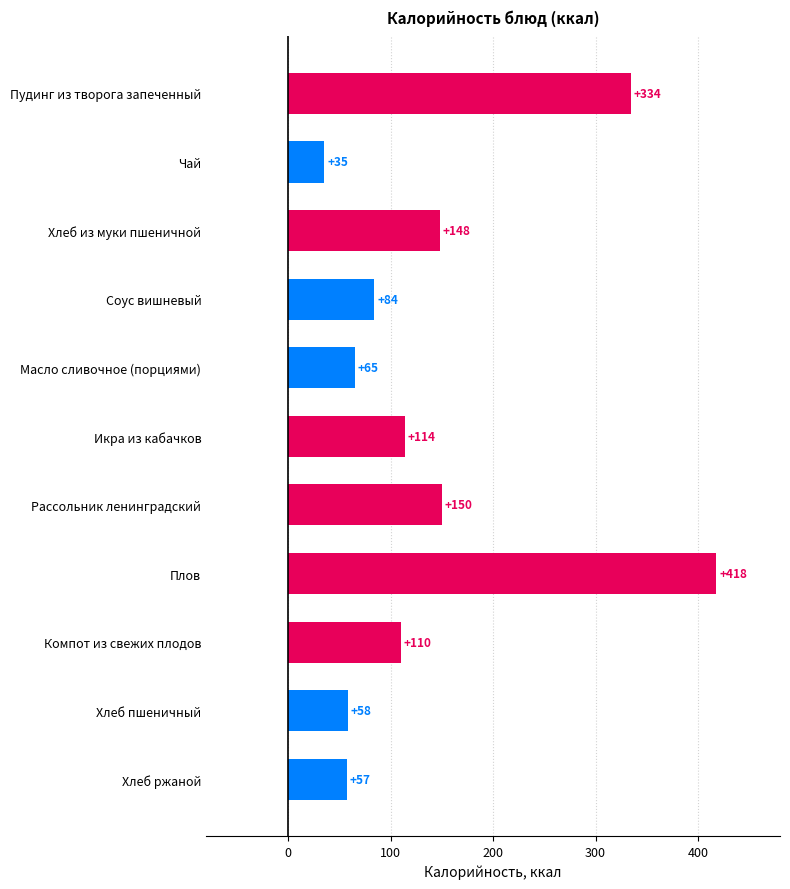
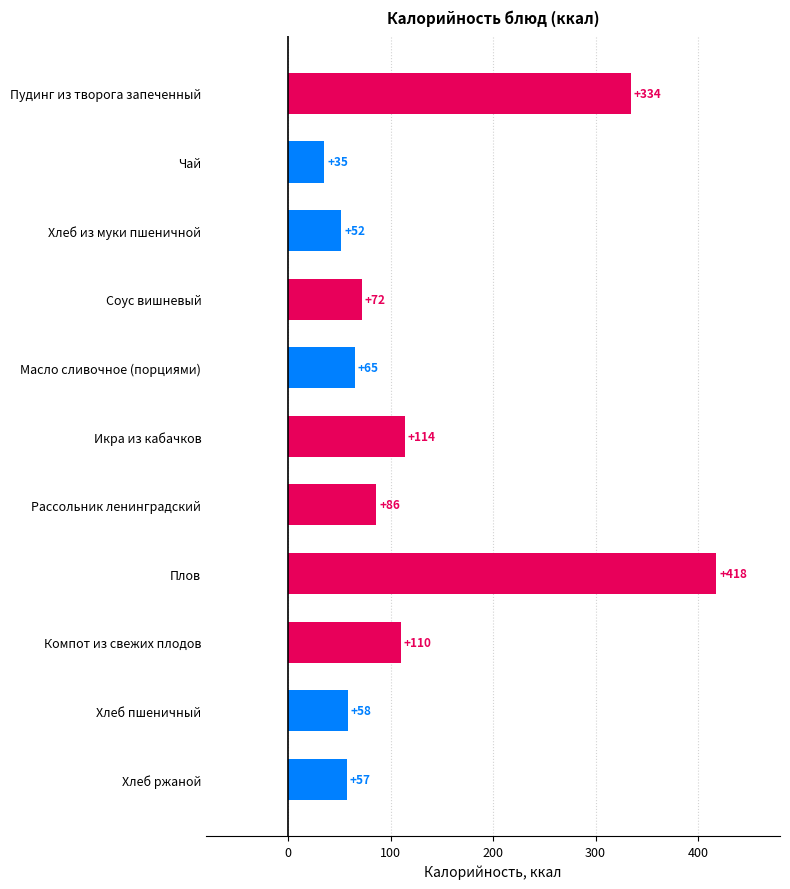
Хлеб из муки пшеничной: +148 -> +52
Соус вишневый: +84 -> +72
Рассольник ленинградский: +150 -> +86
